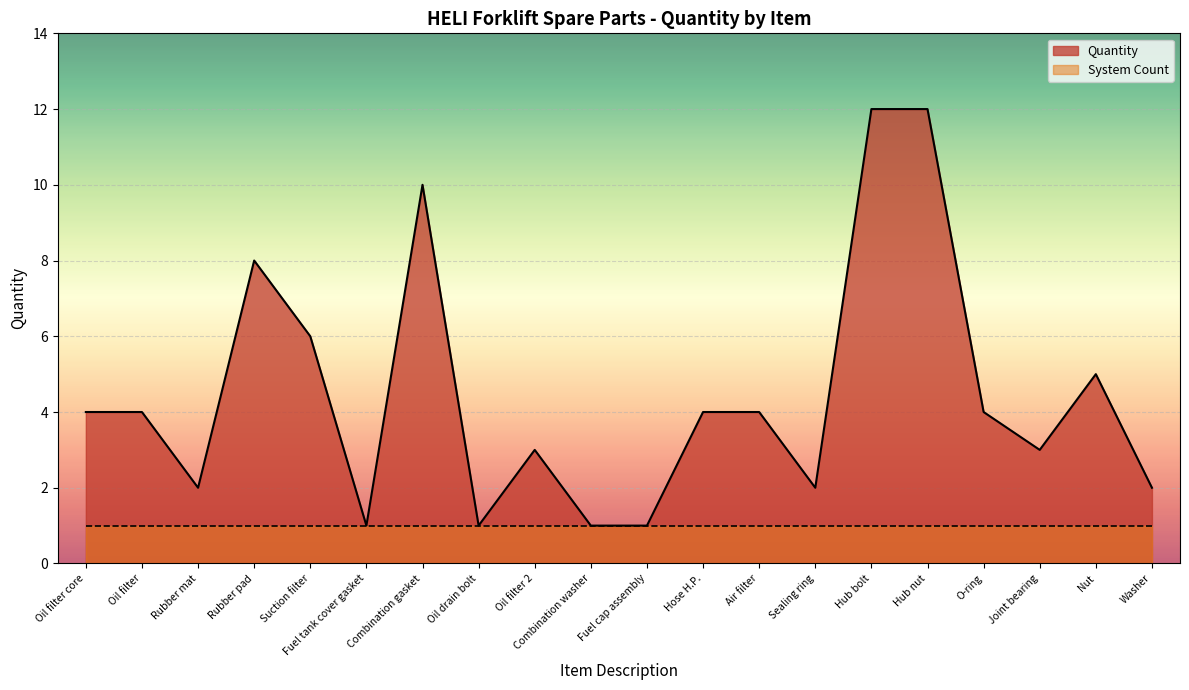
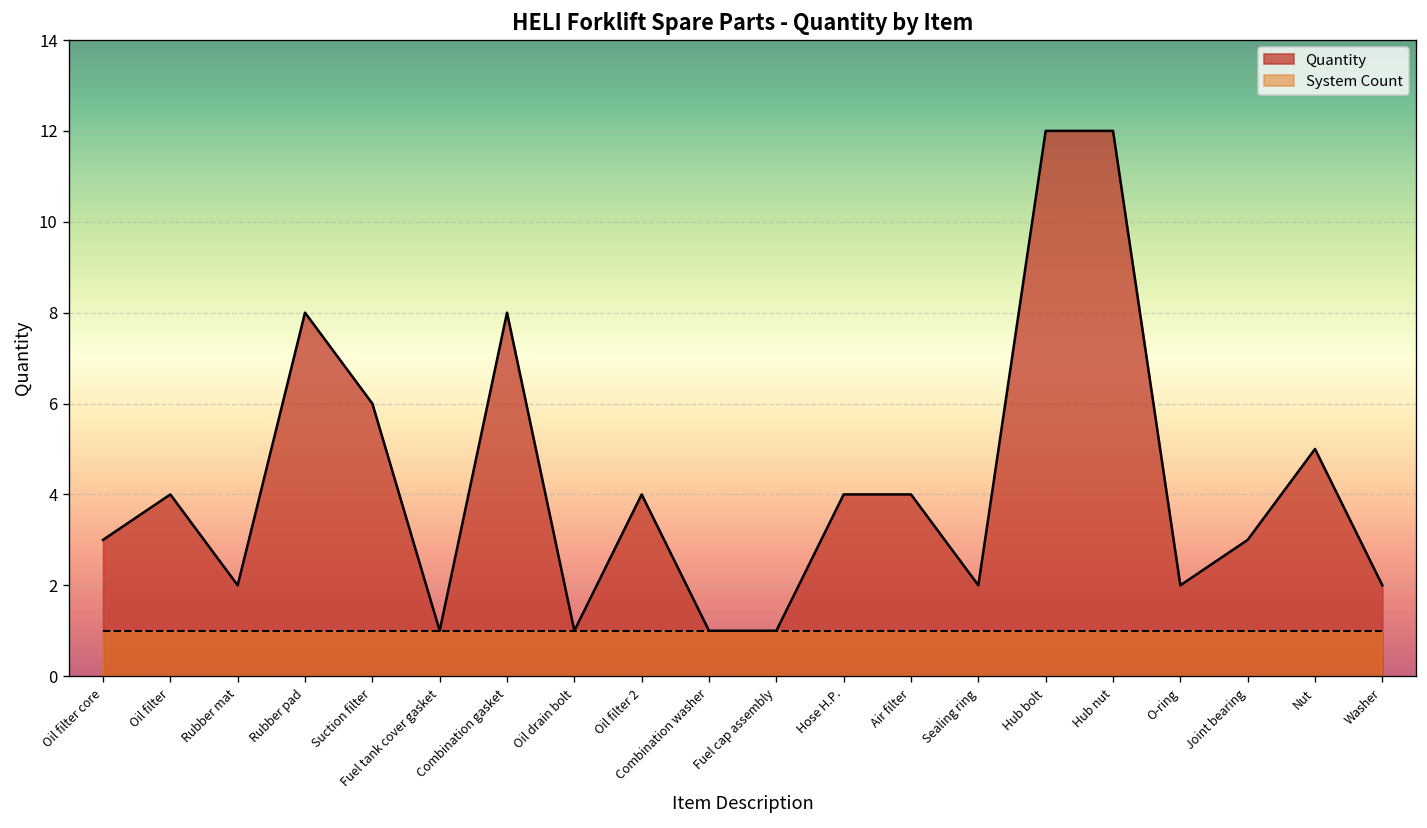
Quantity, Oil filter core: 4 -> 3
Quantity, Combination gasket: 10 -> 8
Quantity, Oil filter 2: 3 -> 4
Quantity, O-ring: 4 -> 2
